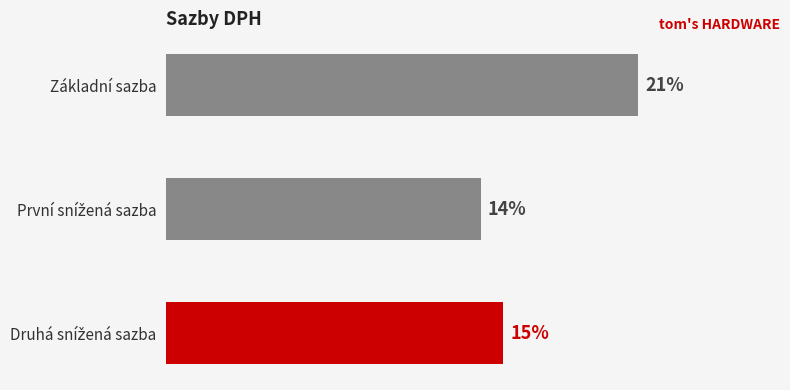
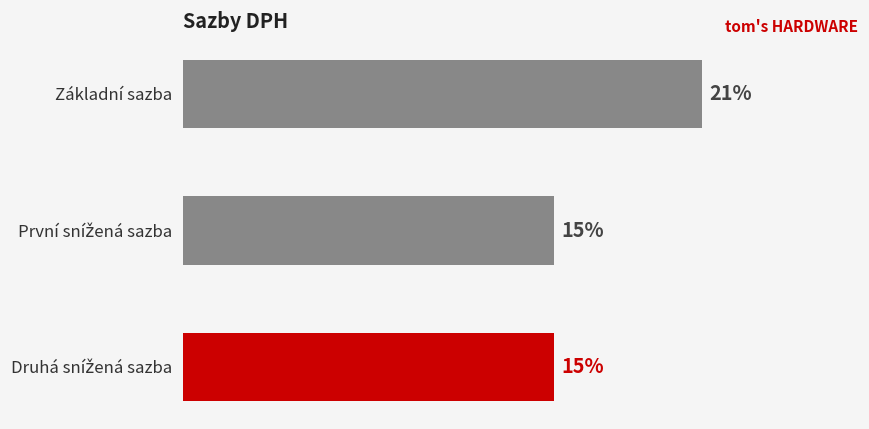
První snížená sazba: 14% -> 15%
